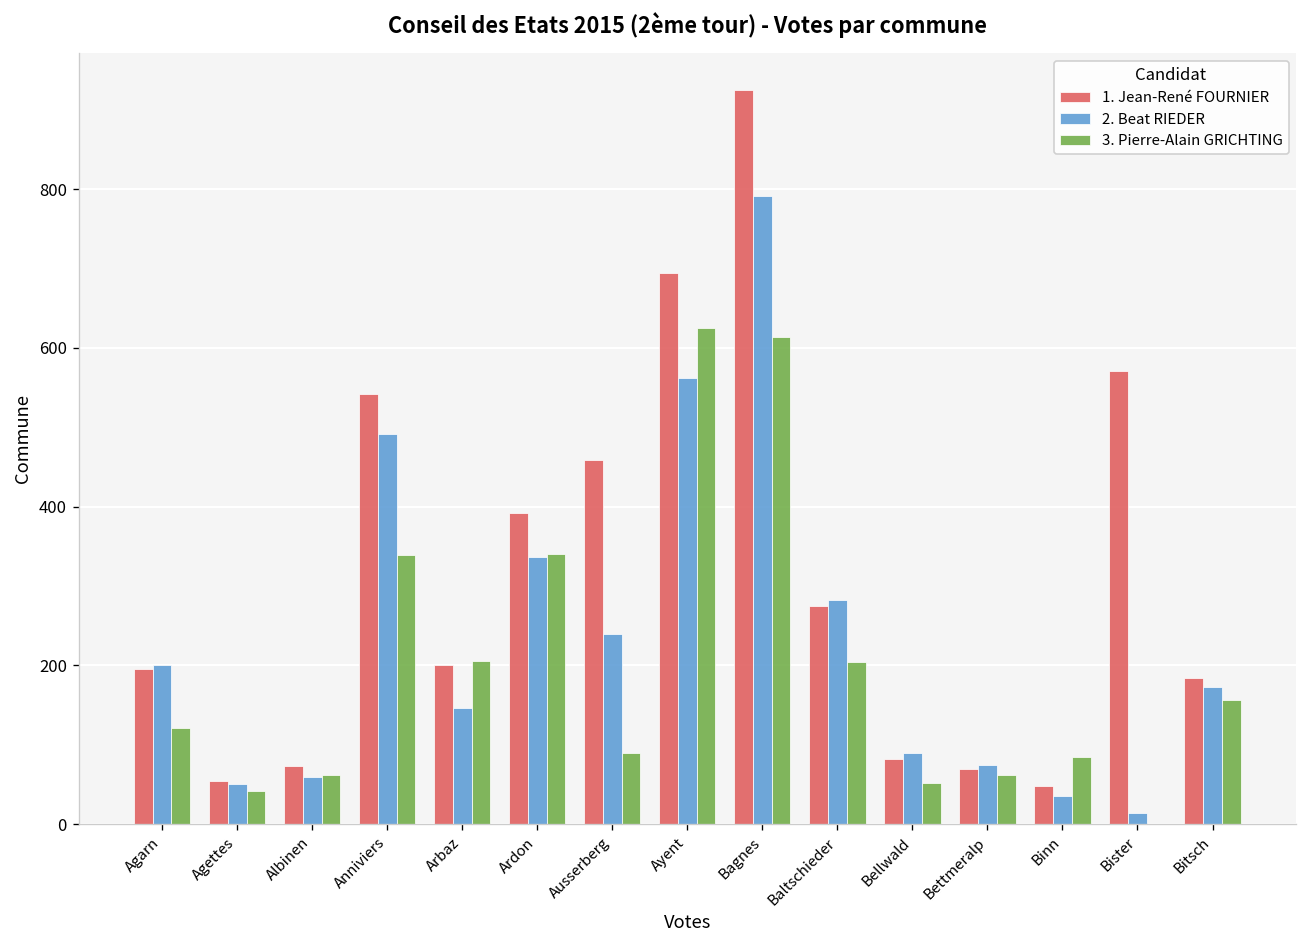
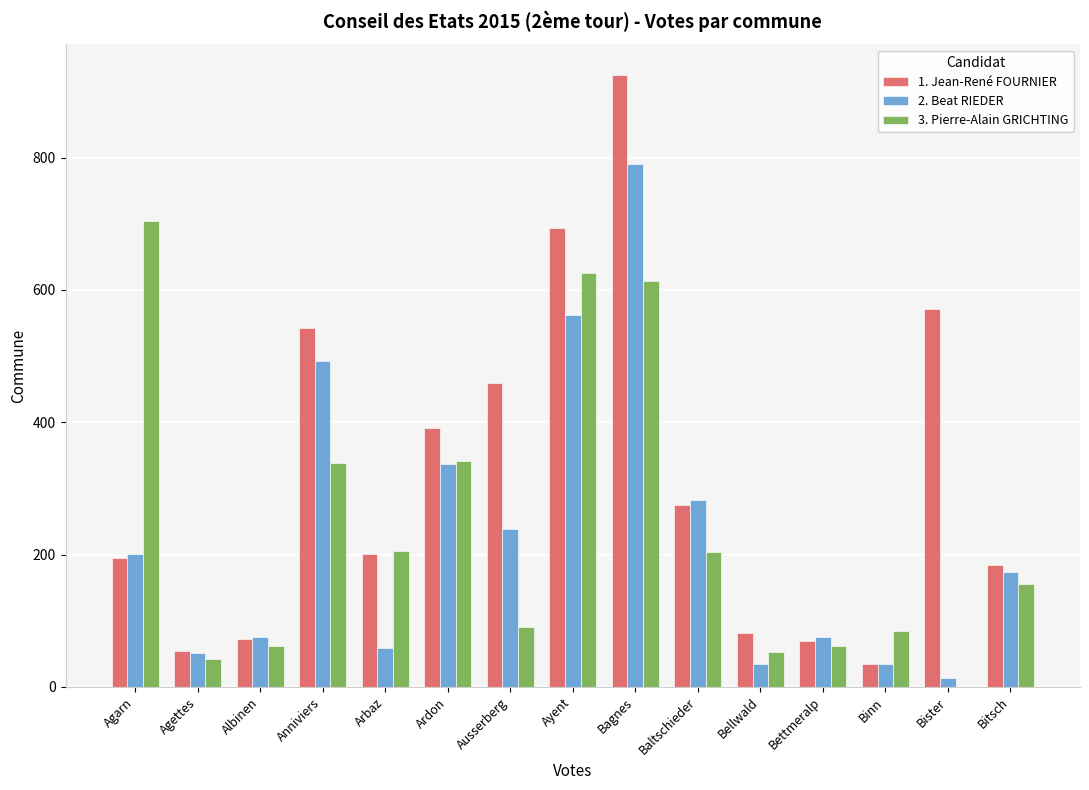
3. Pierre-Alain GRICHTING, Agarn: 120 -> 700
2. Beat RIEDER, Albinen: 60 -> 80
2. Beat RIEDER, Arbaz: 150 -> 60
2. Beat RIEDER, Bellwald: 90 -> 30
1. Jean-René FOURNIER, Binn: 50 -> 40
